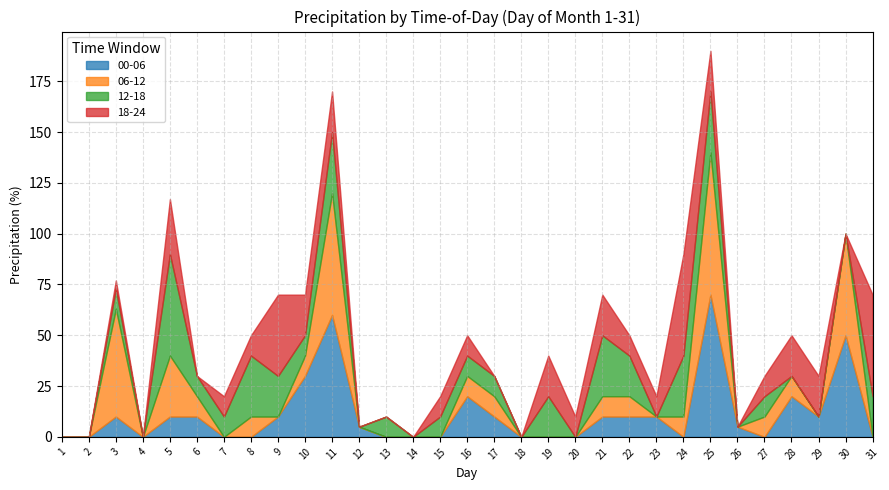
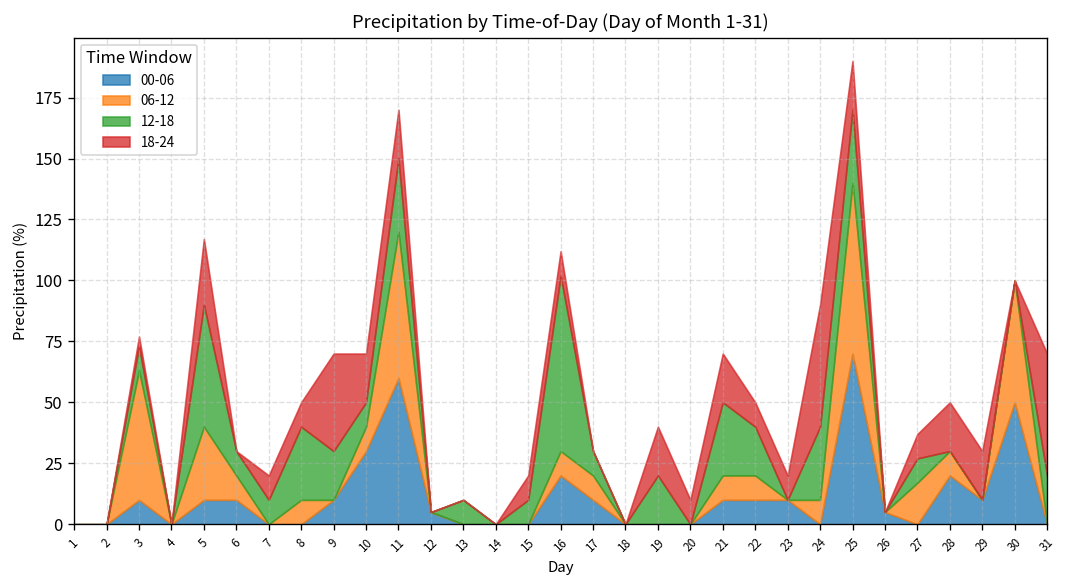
12-18, 16: 10 -> 72
06-12, 27: 10 -> 17
